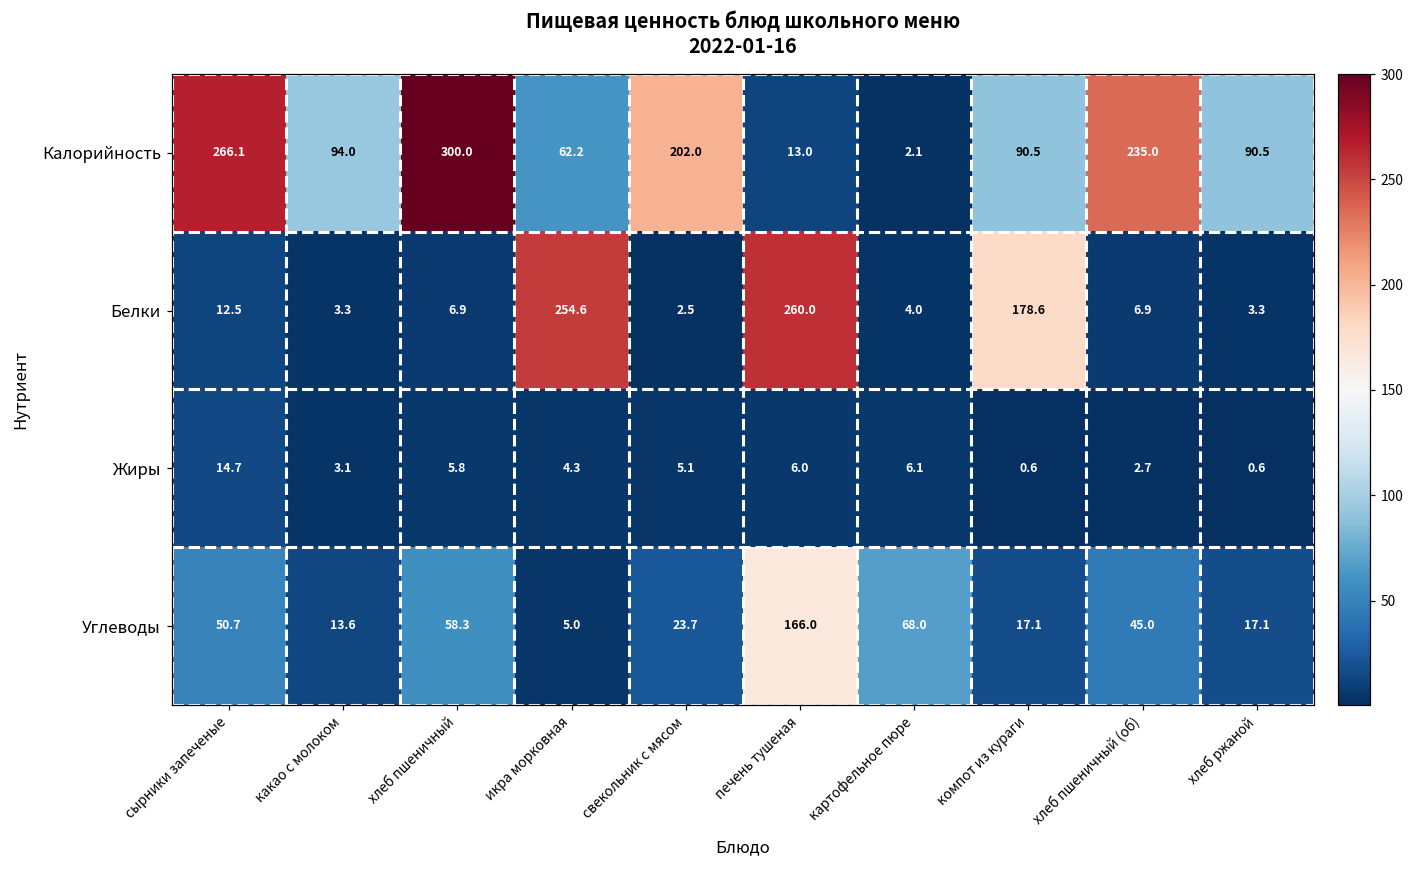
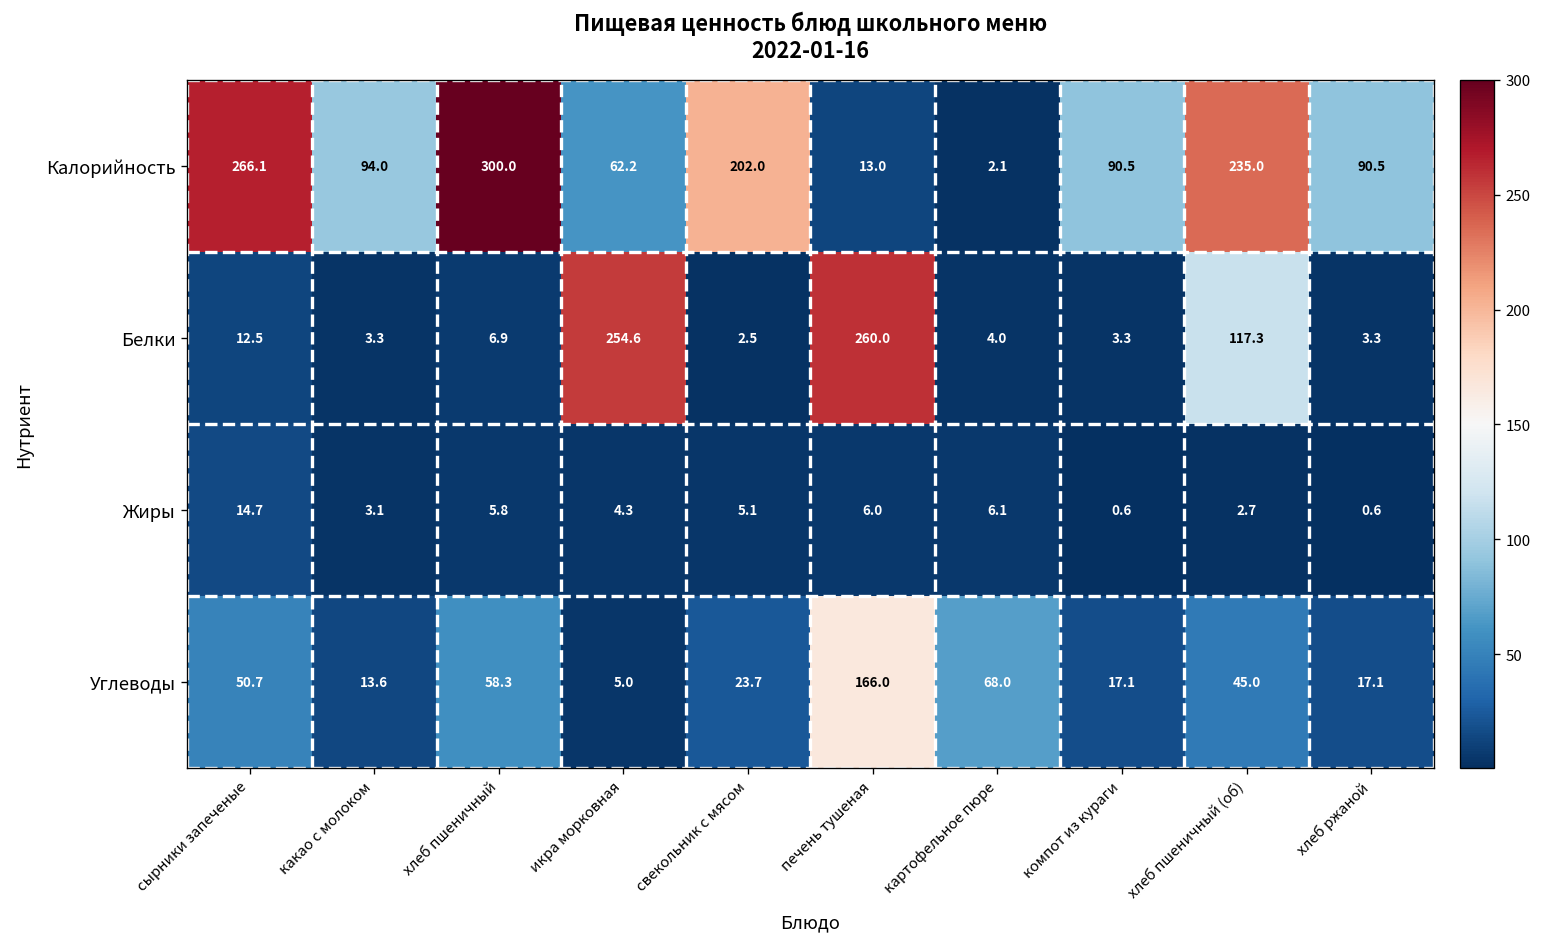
Белки, компот из кураги: 178.6 -> 3.3
Белки, хлеб пшеничный (об): 6.9 -> 117.3
